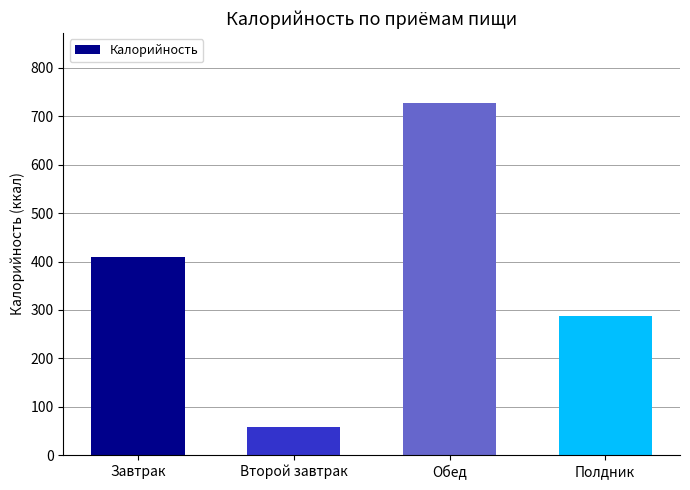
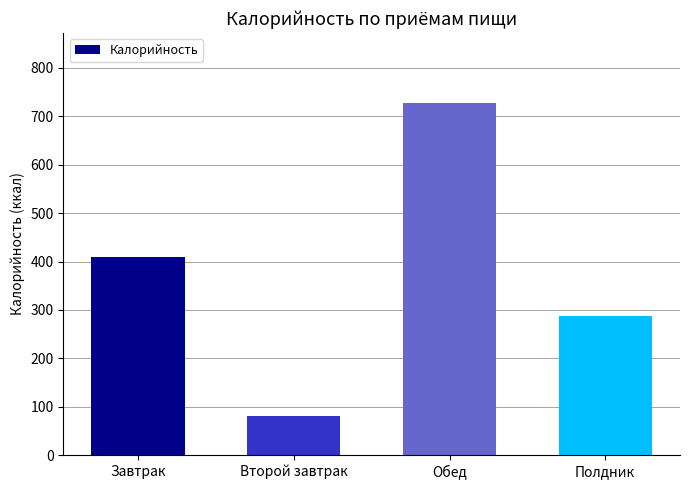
Второй завтрак: 60 -> 80
